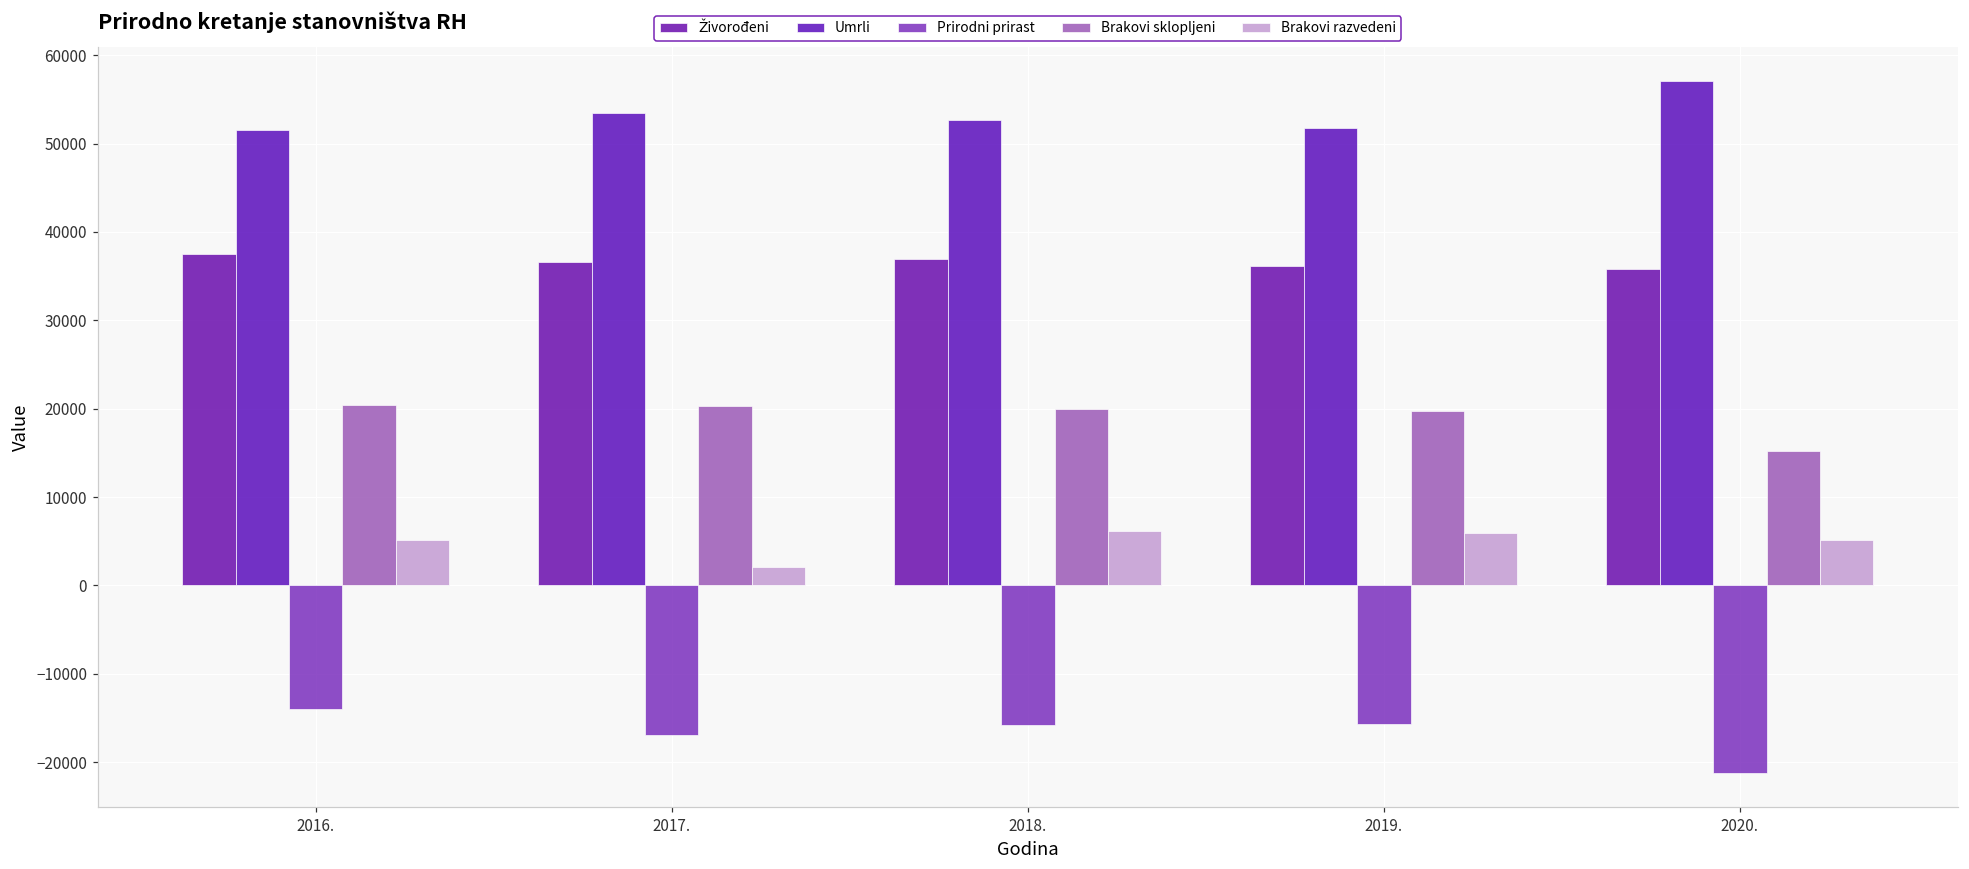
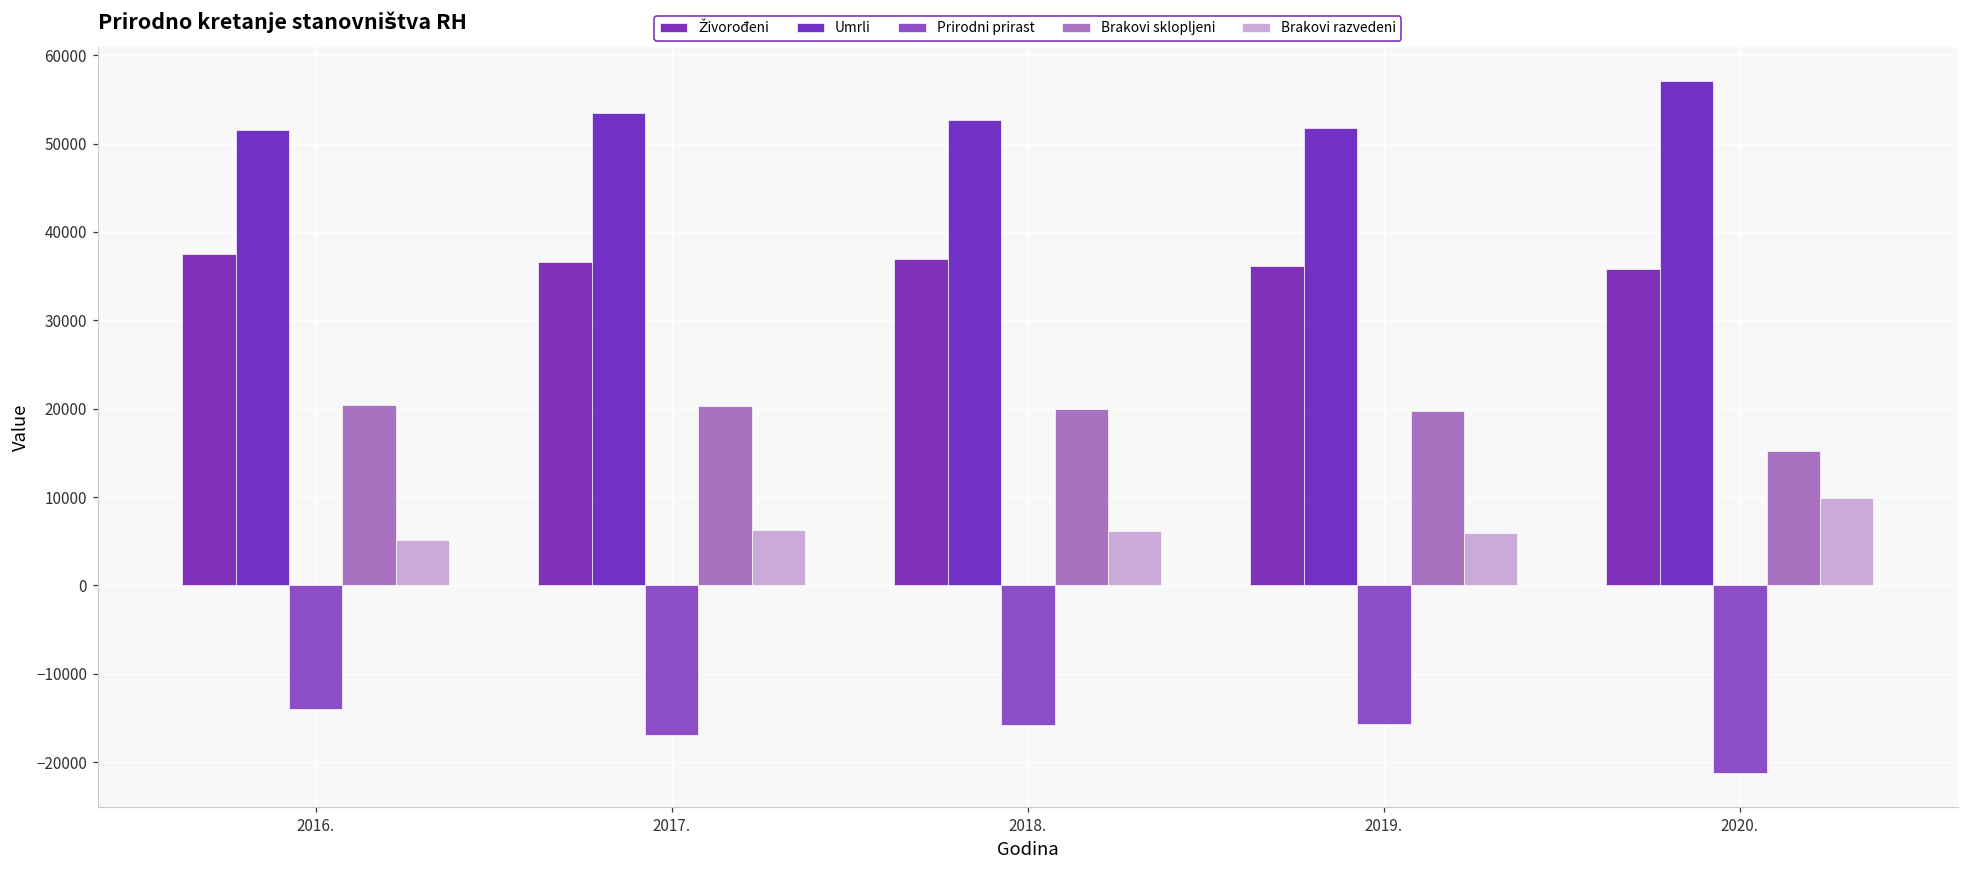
Brakovi razvedeni, 2017.: 2000 -> 6000
Brakovi razvedeni, 2020.: 5000 -> 10000
